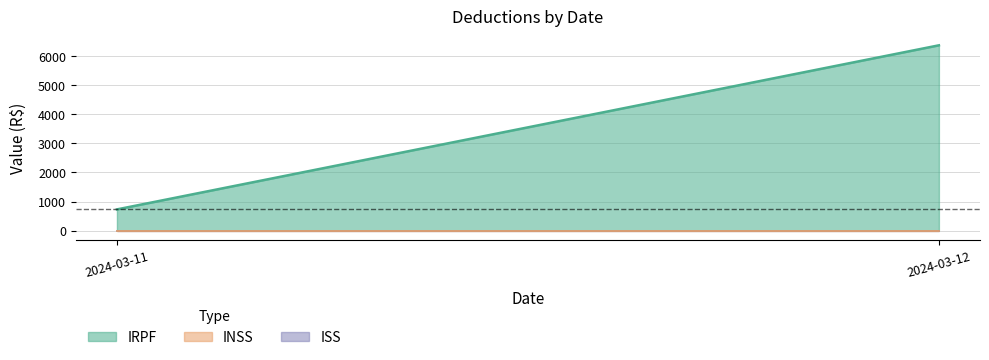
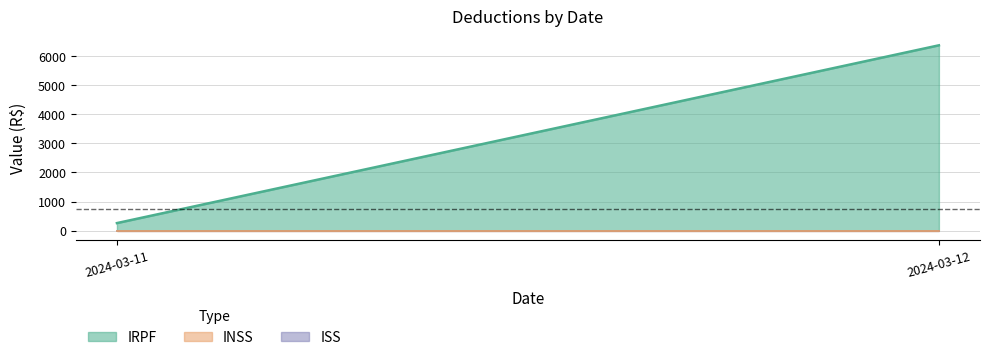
IRPF, 2024-03-11: 700 -> 300
